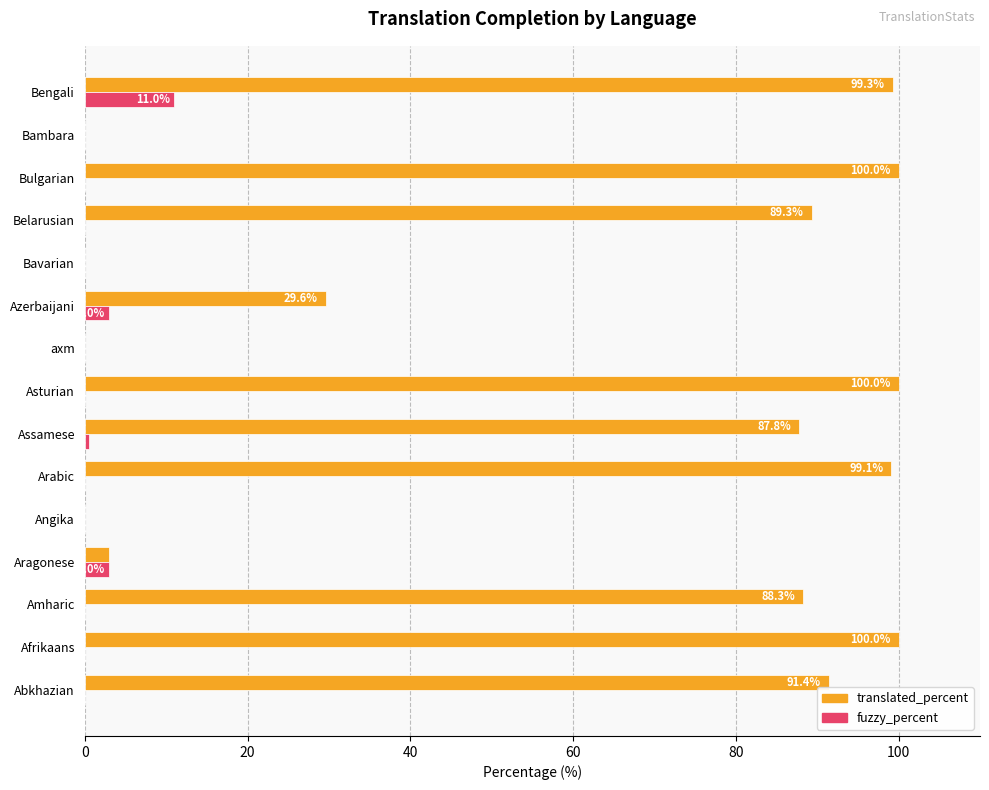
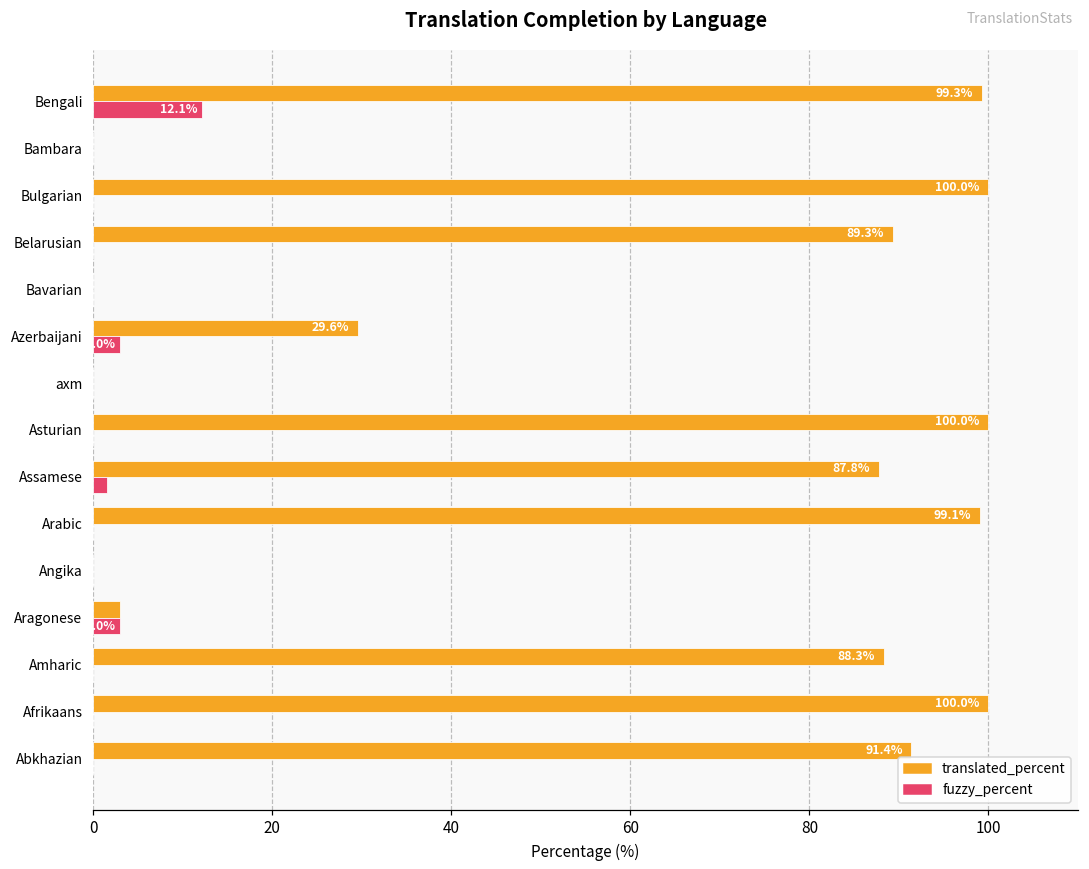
fuzzy_percent, Bengali: 11.0% -> 12.1%
fuzzy_percent, Assamese: 1 -> 2
